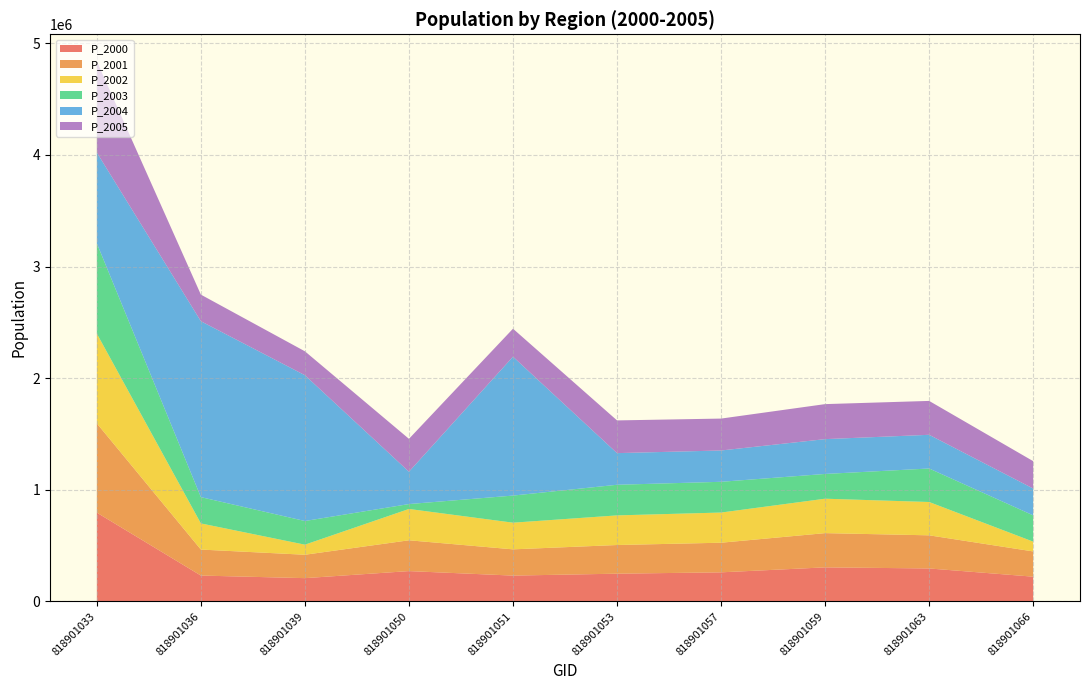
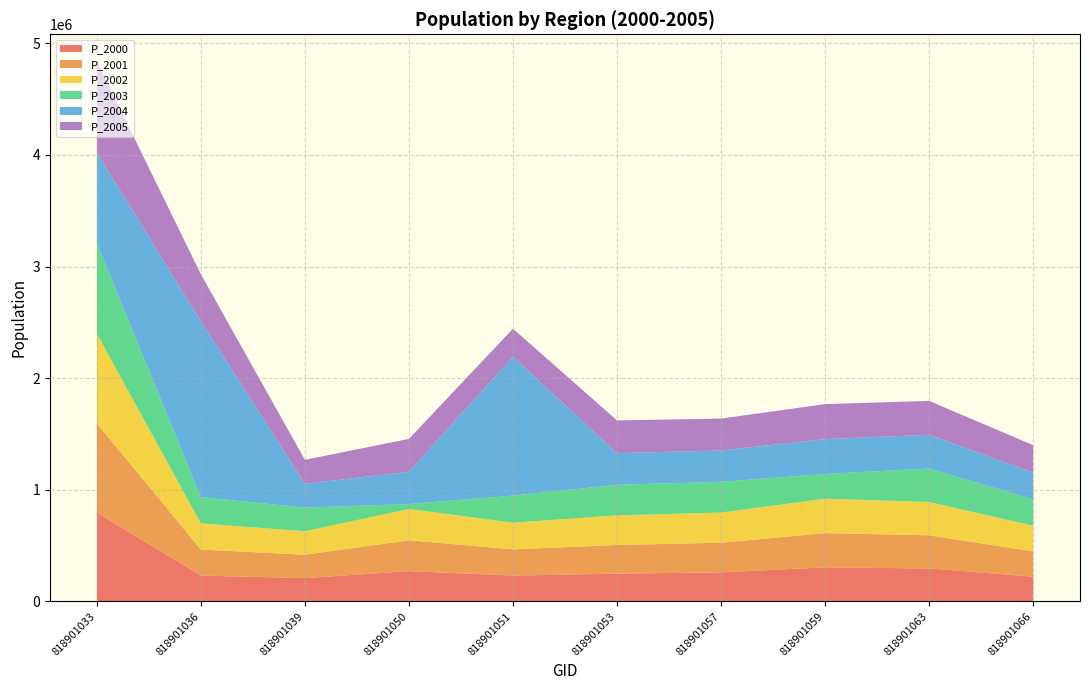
P_2005, 818901036: 240000 -> 420000
P_2002, 818901039: 90000 -> 210000
P_2004, 818901039: 1310000 -> 210000
P_2002, 818901066: 90000 -> 230000
